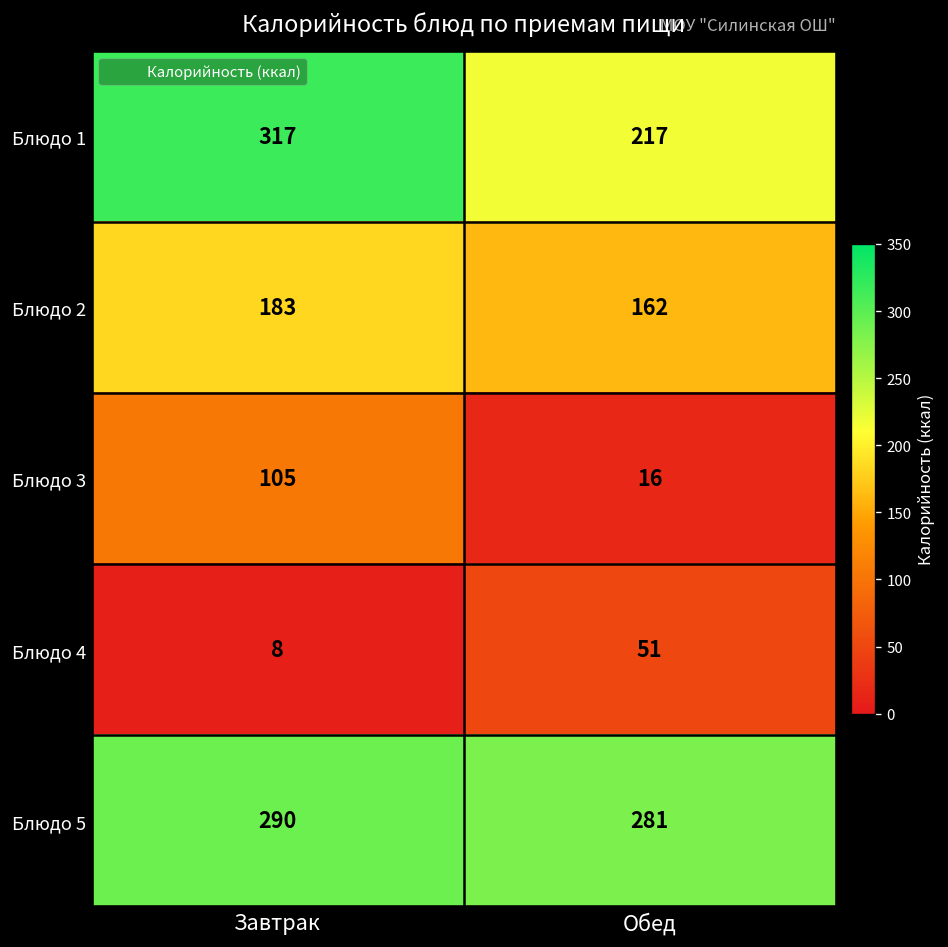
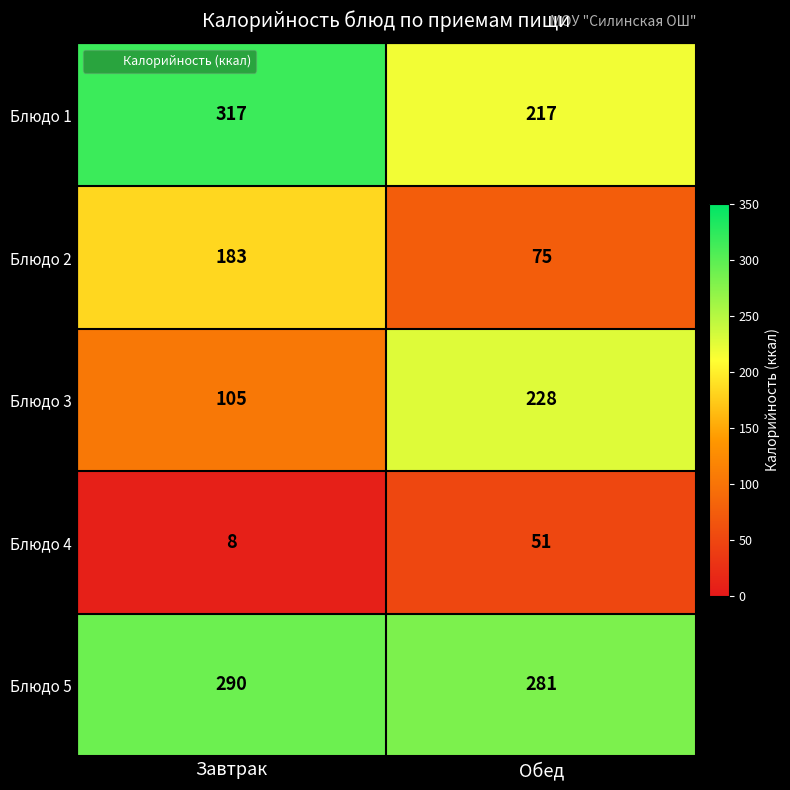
Блюдо 2, Обед: 162 -> 75
Блюдо 3, Обед: 16 -> 228
